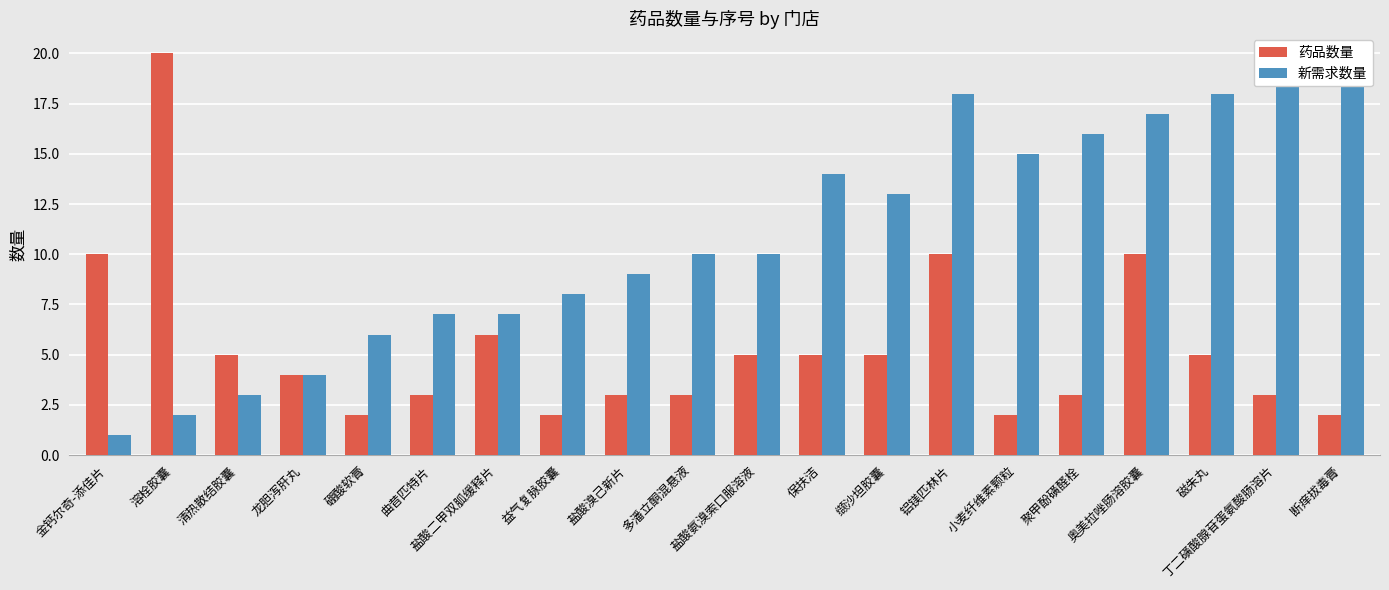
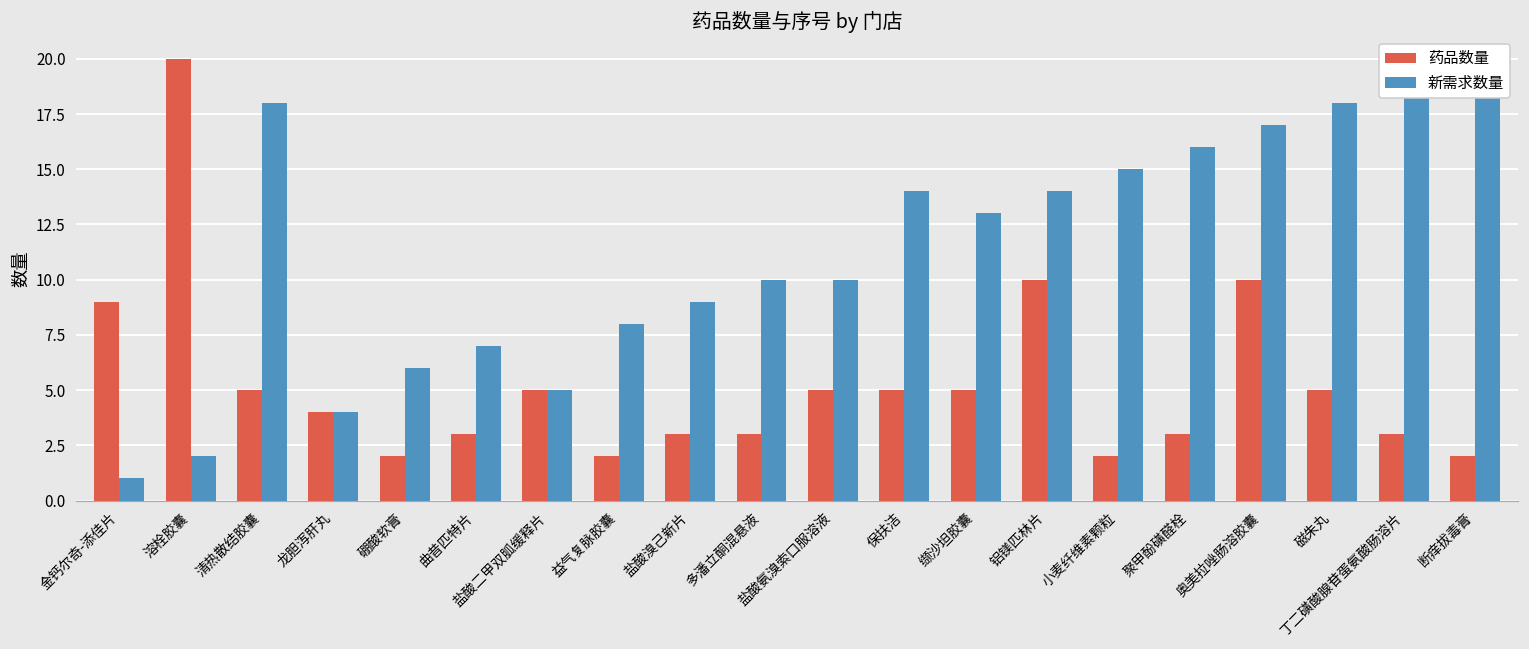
药品数量, 金钙尔奇-添佳片: 10 -> 9
新需求数量, 清热散结胶囊: 3 -> 18
药品数量, 盐酸二甲双胍缓释片: 6 -> 5
新需求数量, 盐酸二甲双胍缓释片: 7 -> 5
新需求数量, 铝镁匹林片: 18 -> 14
